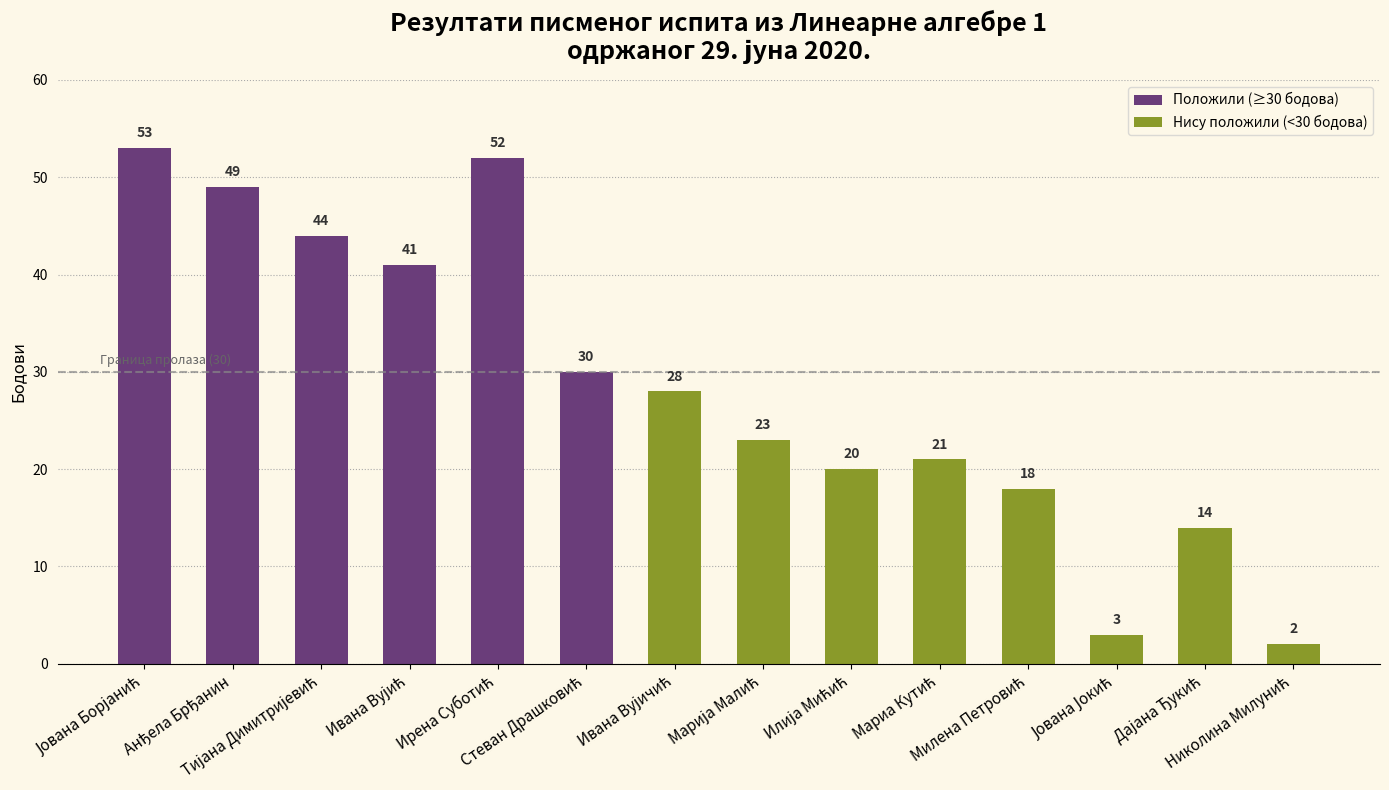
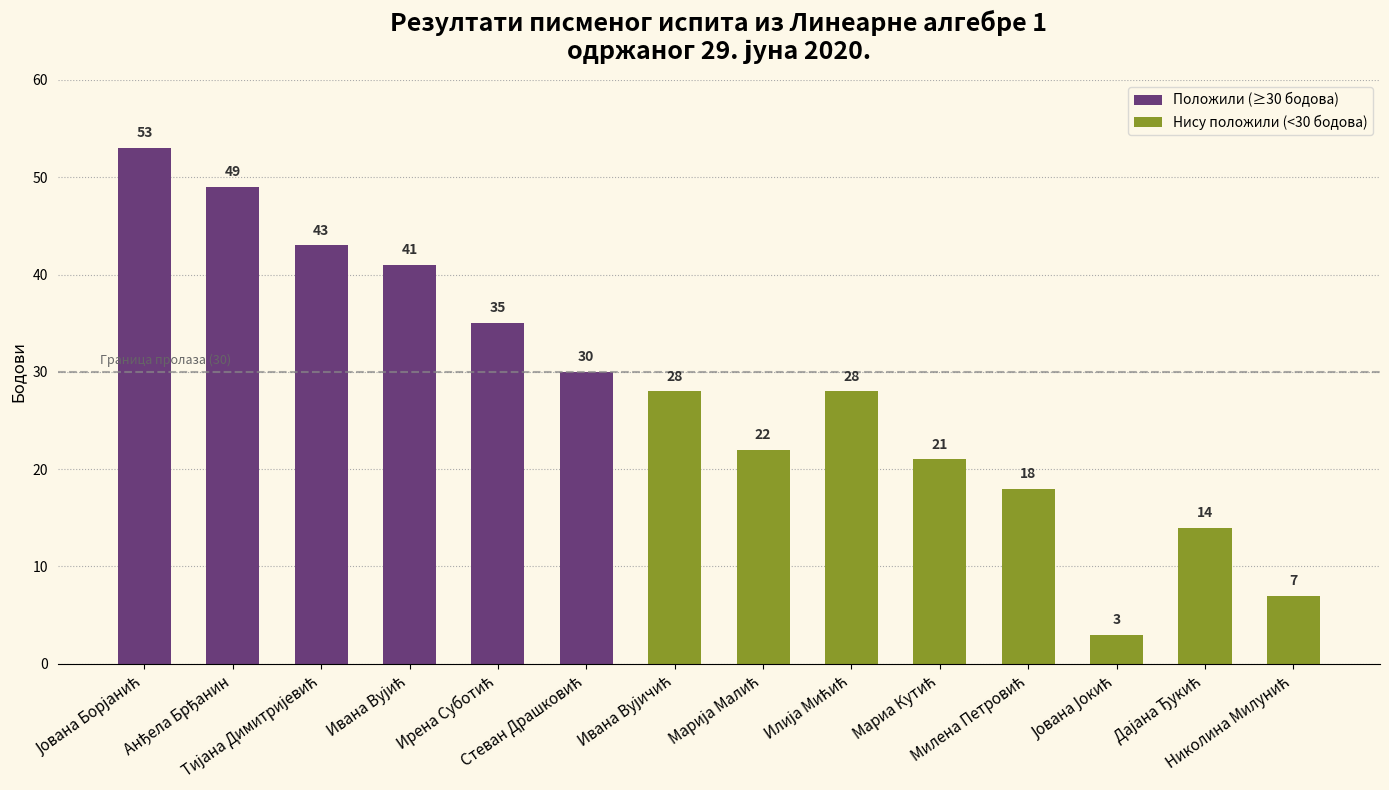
Положили (≥30 бодова), Тијана Димитријевић: 44 -> 43
Положили (≥30 бодова), Ирена Суботић: 52 -> 35
Нису положили (<30 бодова), Марија Малић: 23 -> 22
Нису положили (<30 бодова), Илија Мићић: 20 -> 28
Нису положили (<30 бодова), Николина Милунић: 2 -> 7
